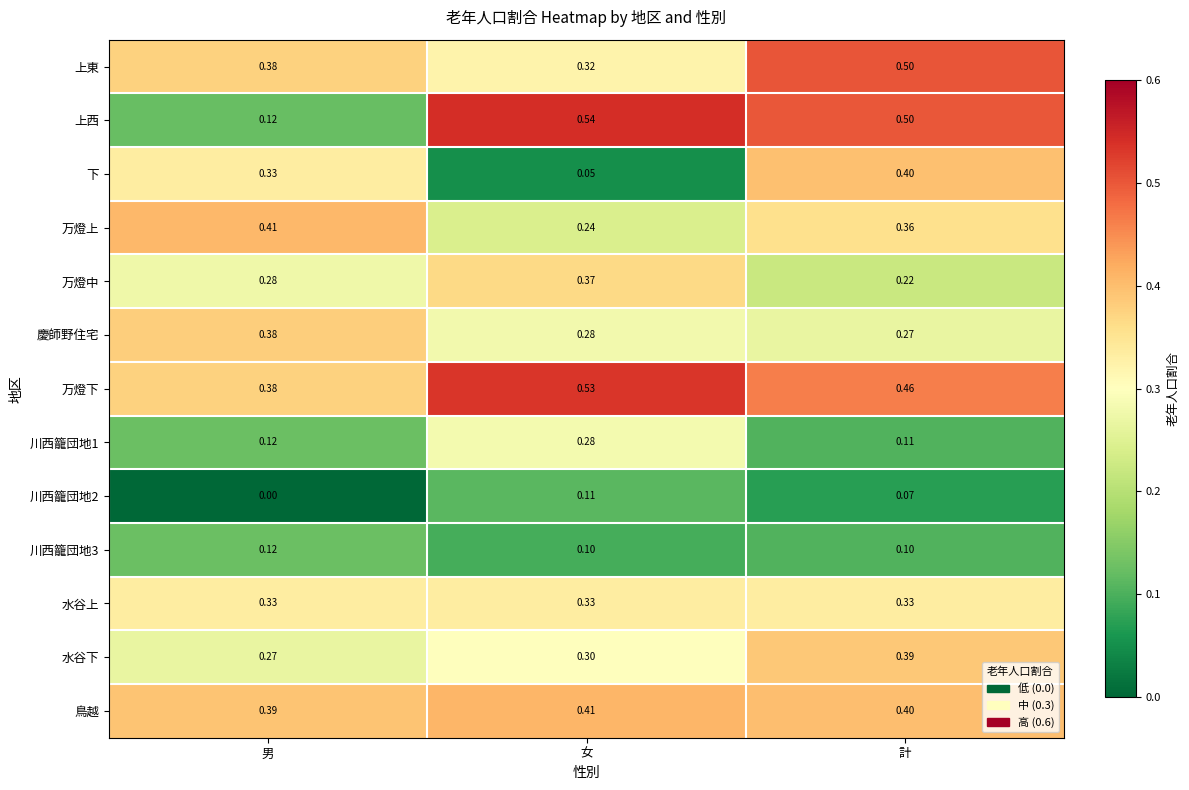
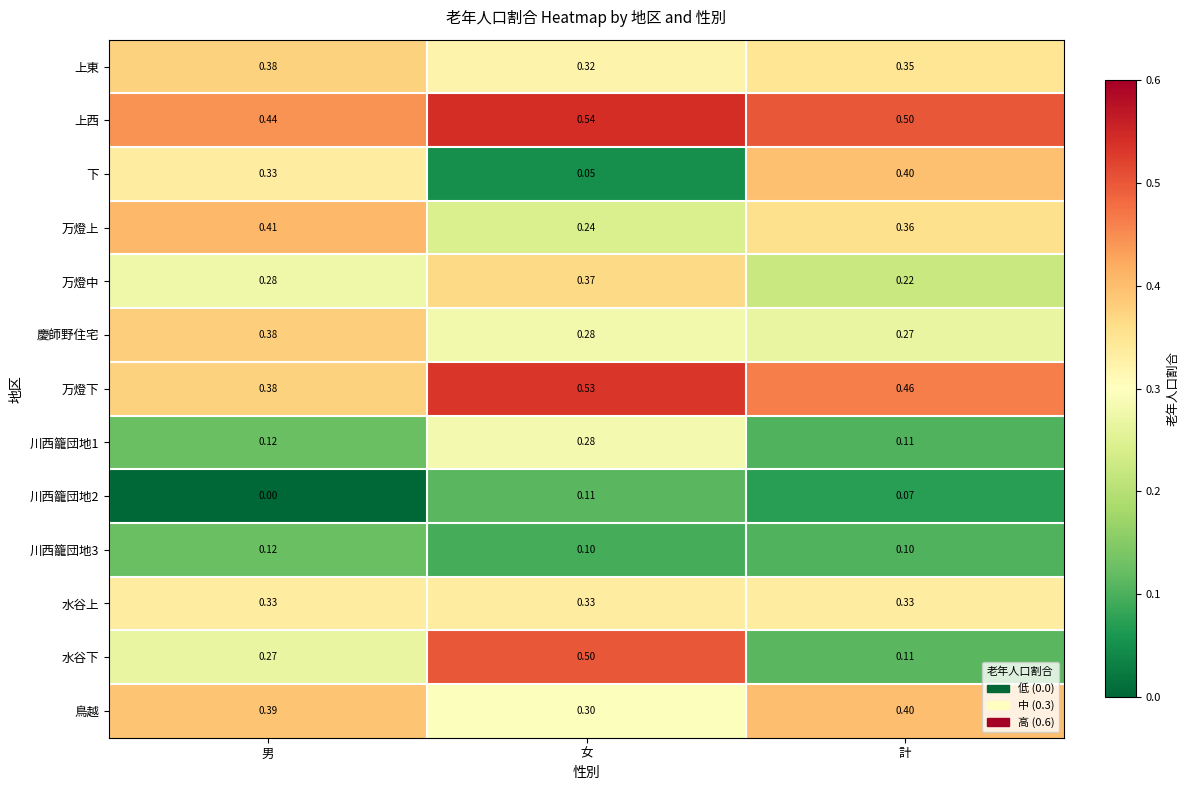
上東, 計: 0.50 -> 0.35
上西, 男: 0.12 -> 0.44
水谷下, 女: 0.30 -> 0.50
水谷下, 計: 0.39 -> 0.11
鳥越, 女: 0.41 -> 0.30
